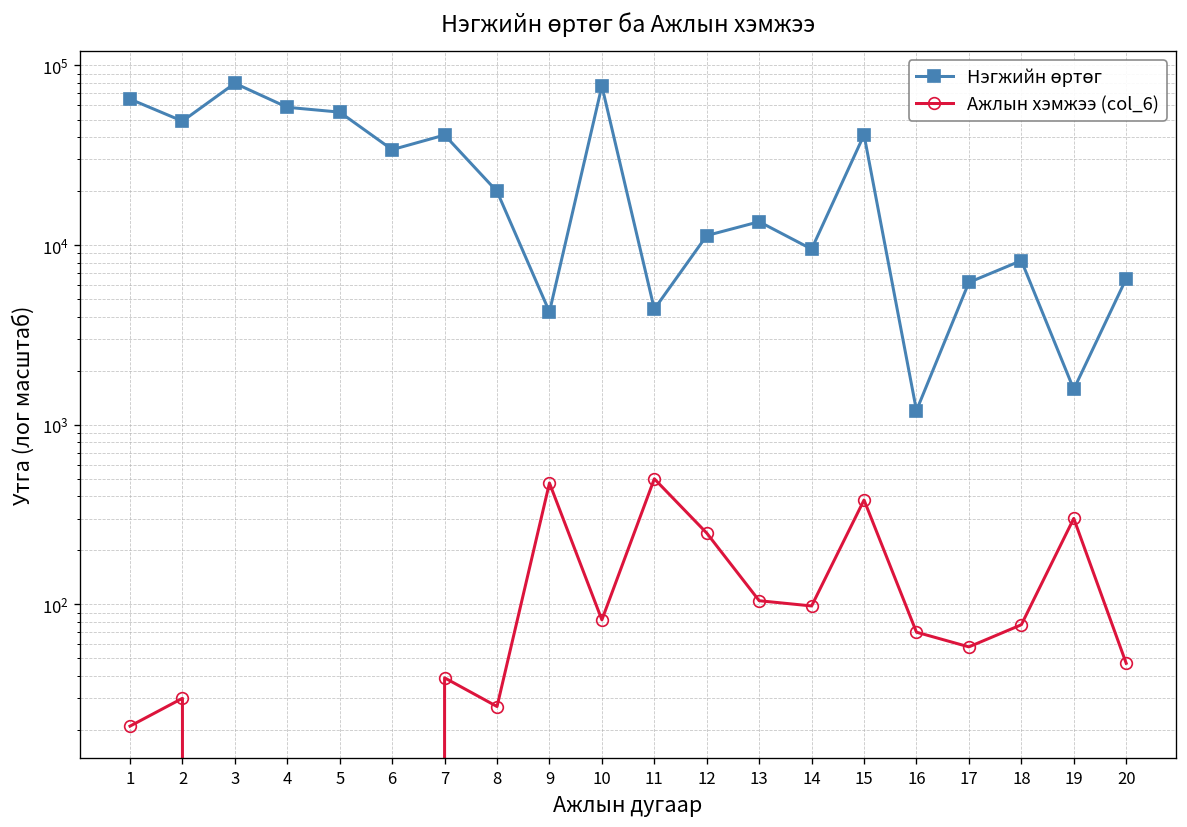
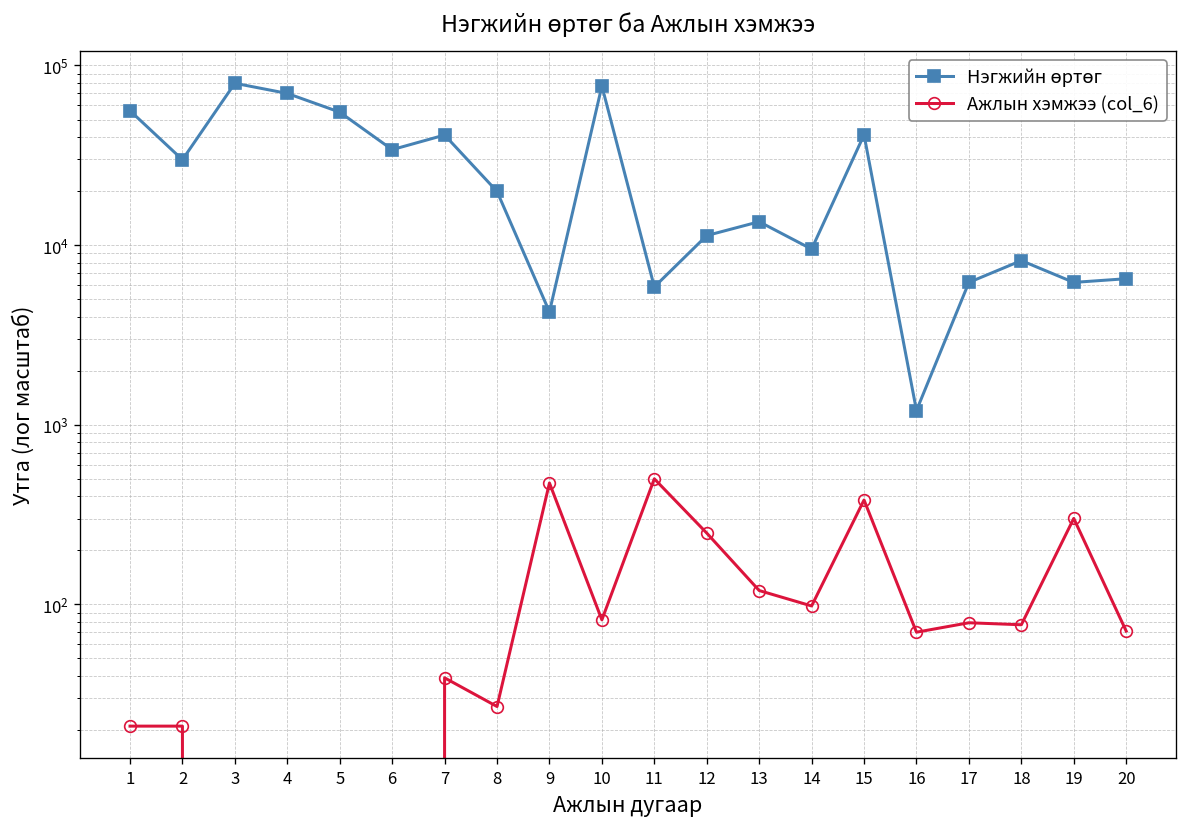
Нэгжийн өртөг, 1: 65000 -> 56000
Нэгжийн өртөг, 2: 49000 -> 30000
Ажлын хэмжээ (col_6), 2: 30 -> 21
Нэгжийн өртөг, 4: 59000 -> 70000
Нэгжийн өртөг, 11: 4400 -> 5900
Ажлын хэмжээ (col_6), 13: 100 -> 120
Ажлын хэмжээ (col_6), 17: 58 -> 80
Нэгжийн өртөг, 19: 1600 -> 6200
Ажлын хэмжээ (col_6), 20: 47 -> 70
